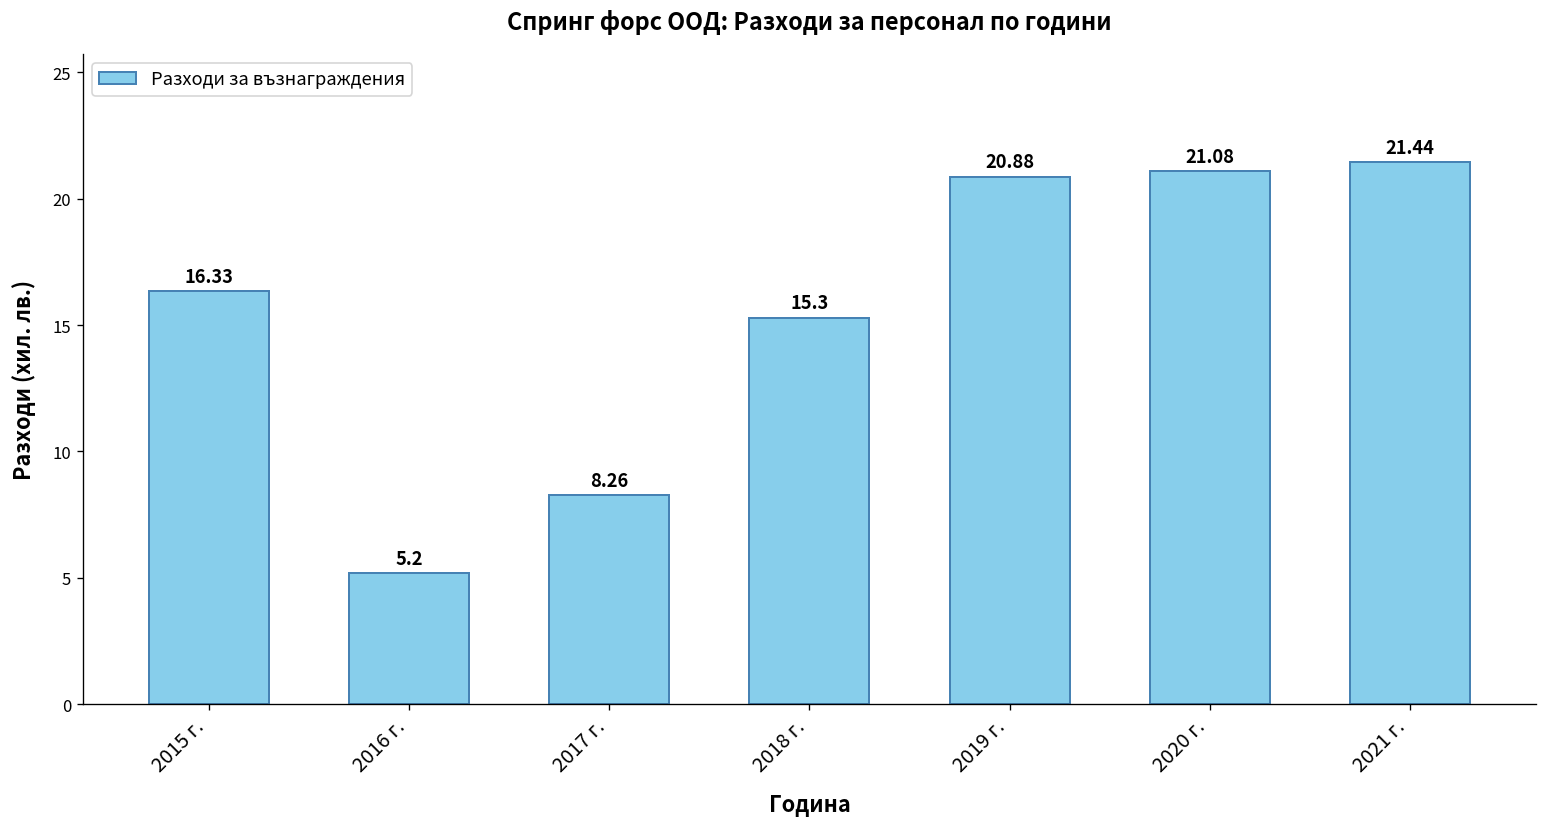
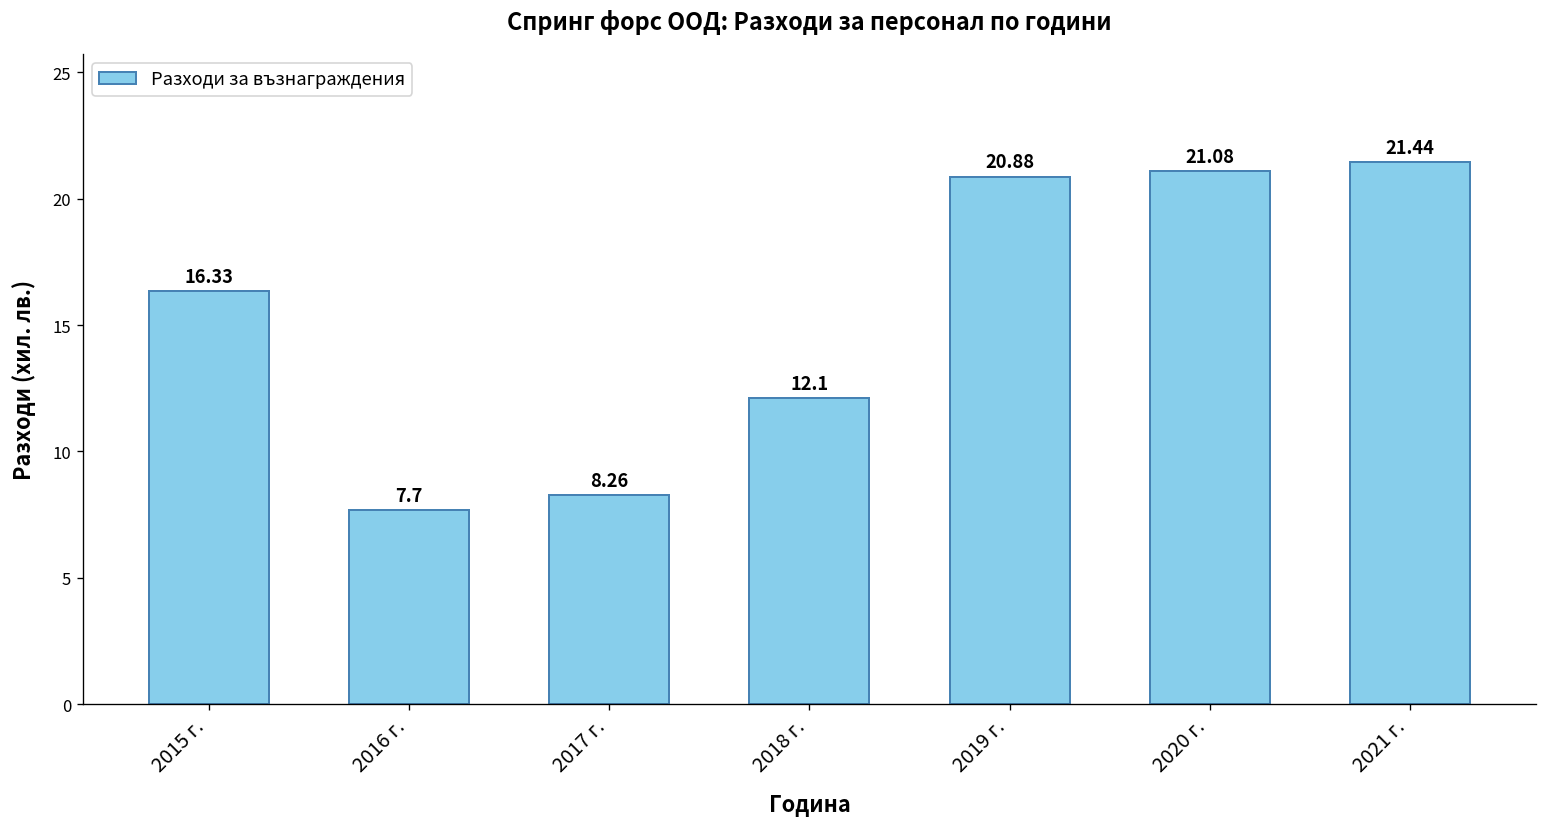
2016 г.: 5.2 -> 7.7
2018 г.: 15.3 -> 12.1
